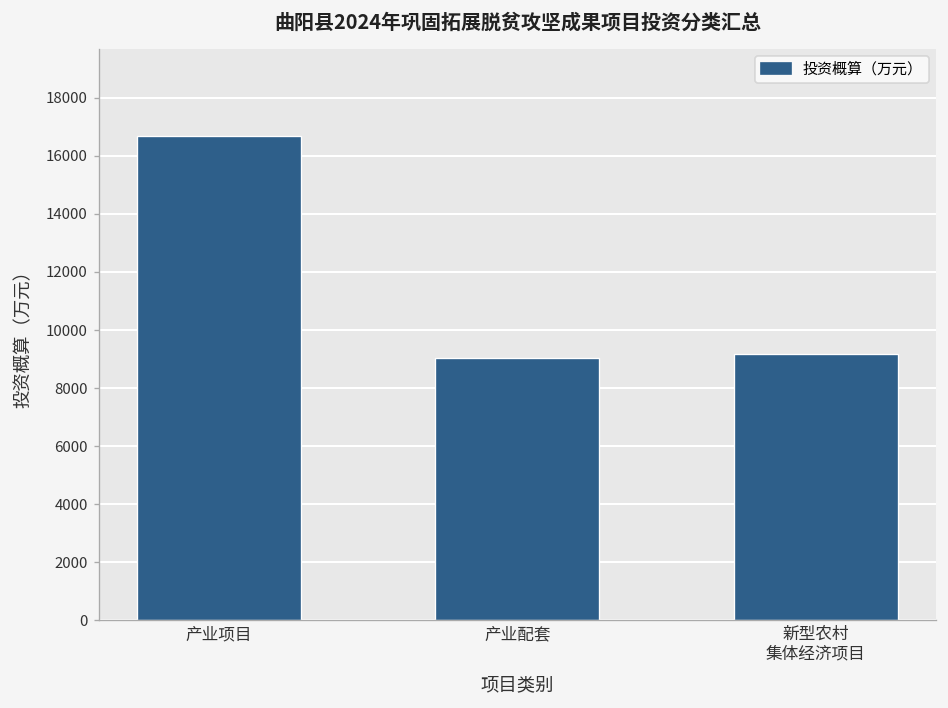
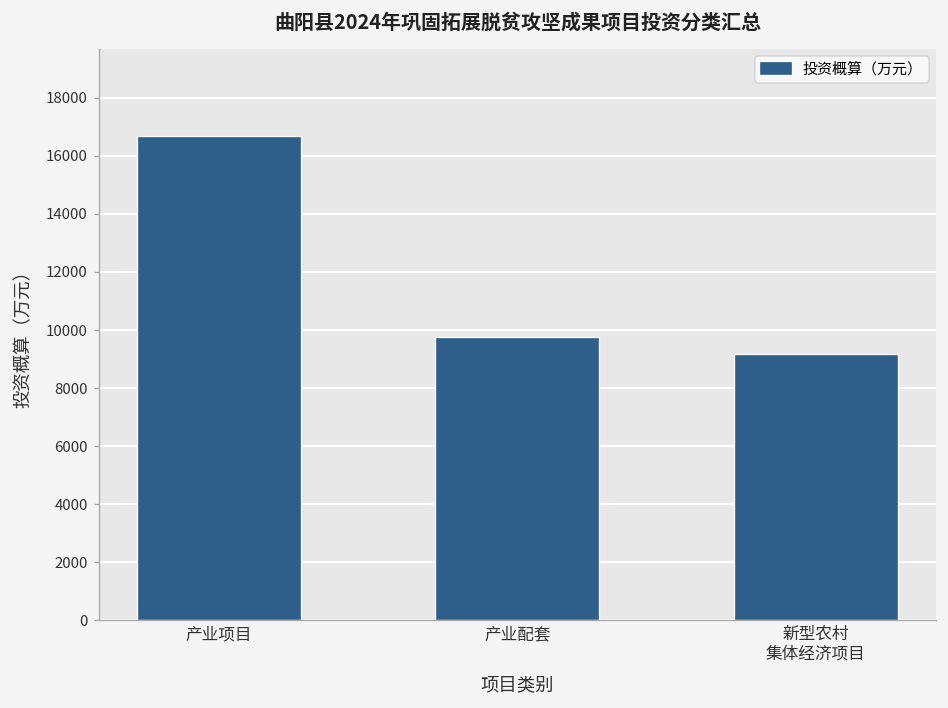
产业配套: 9000 -> 9800
